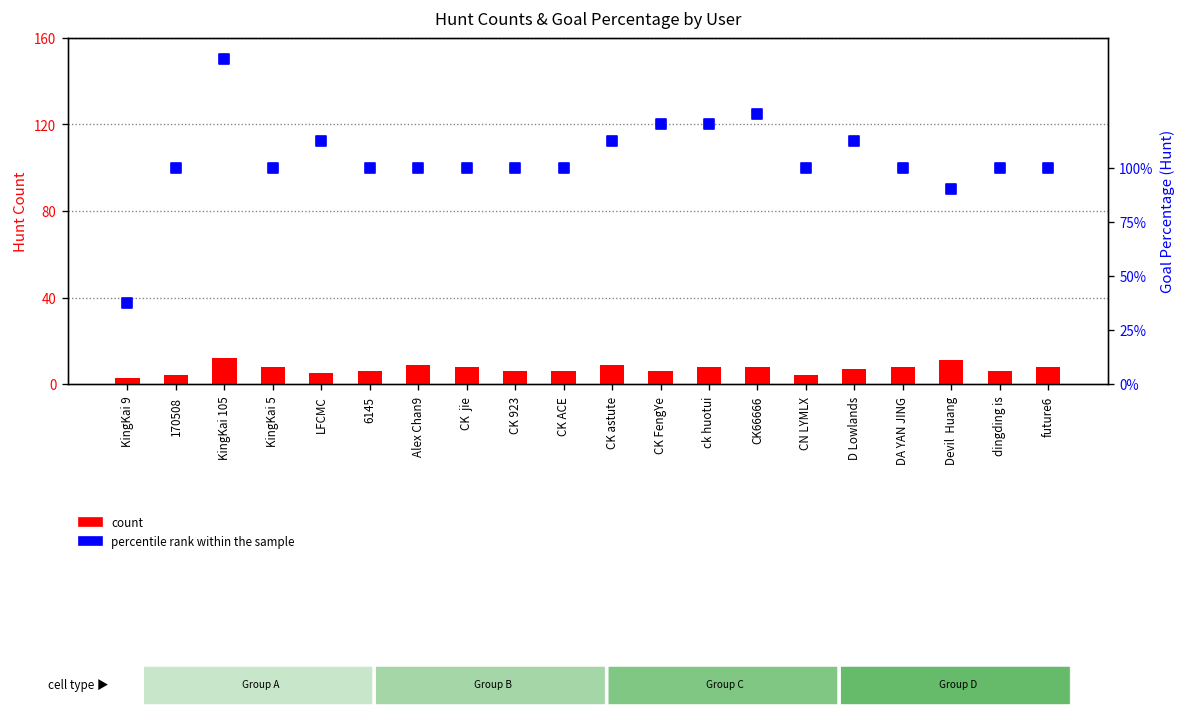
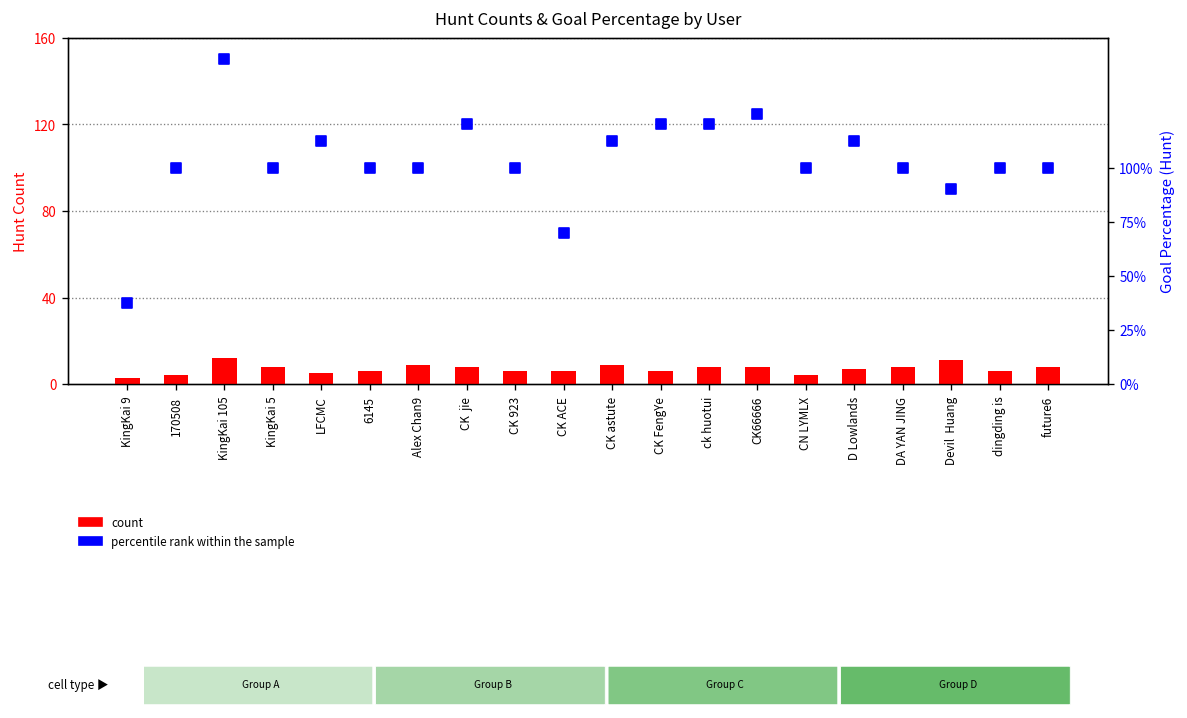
percentile rank within the sample, CK jie: 100% -> 120%
percentile rank within the sample, CK ACE: 100% -> 70%
